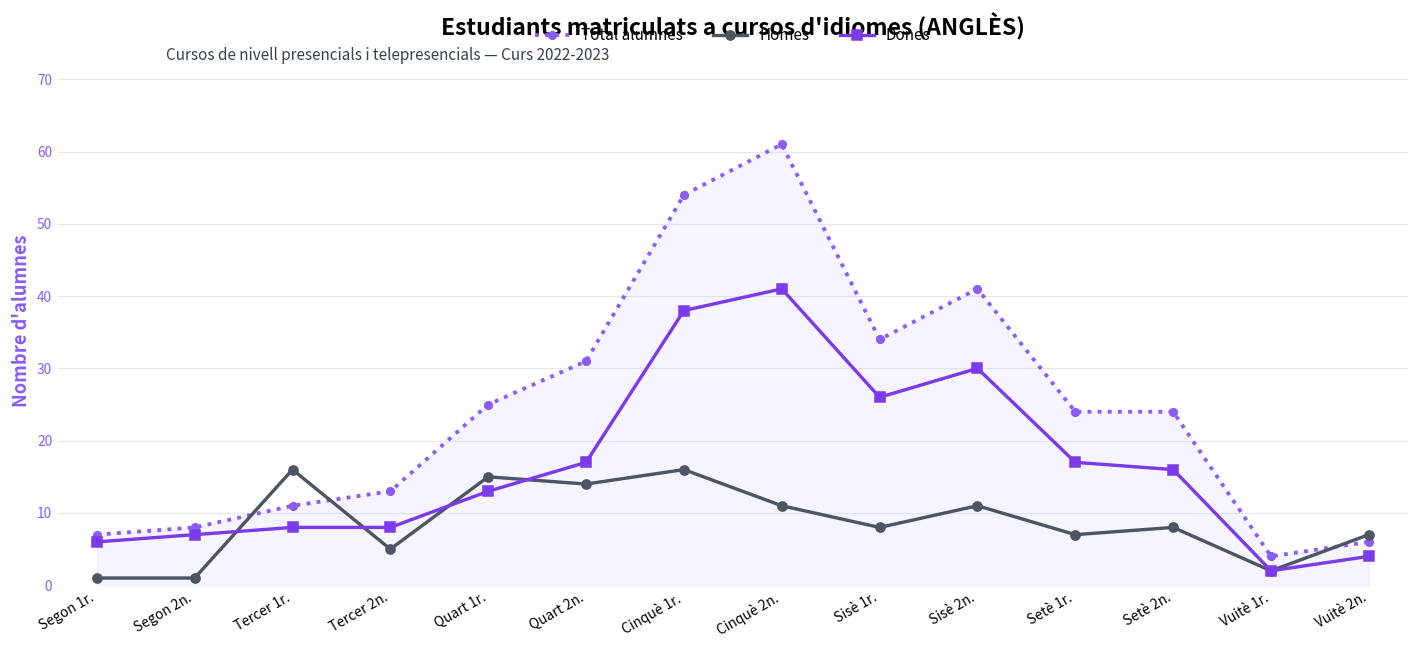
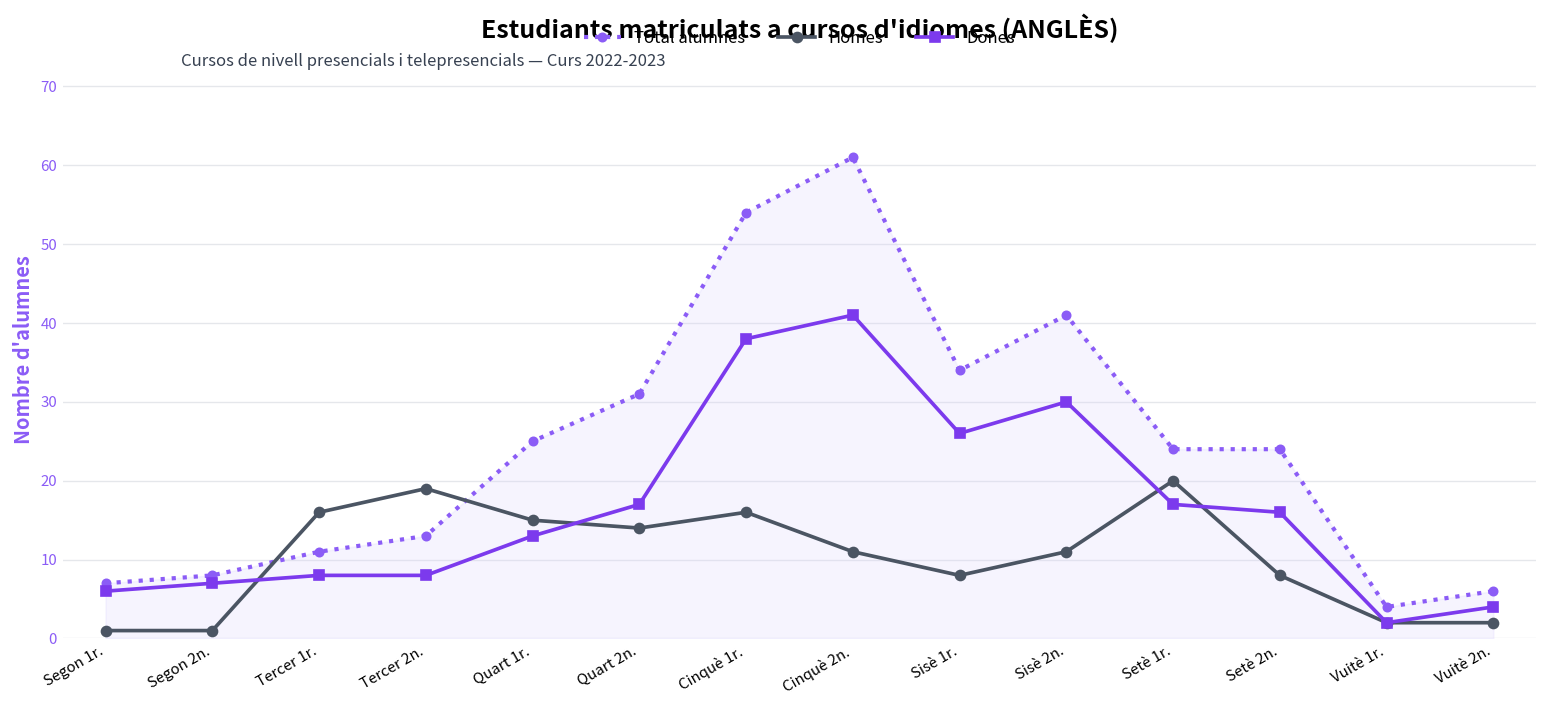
Homes, Tercer 2n.: 5 -> 19
Homes, Setè 1r.: 7 -> 20
Homes, Vuitè 2n.: 7 -> 2
